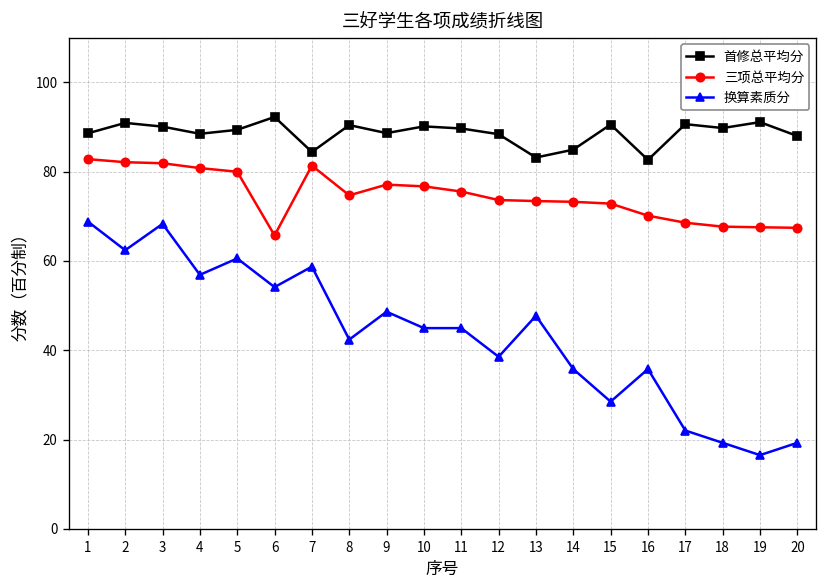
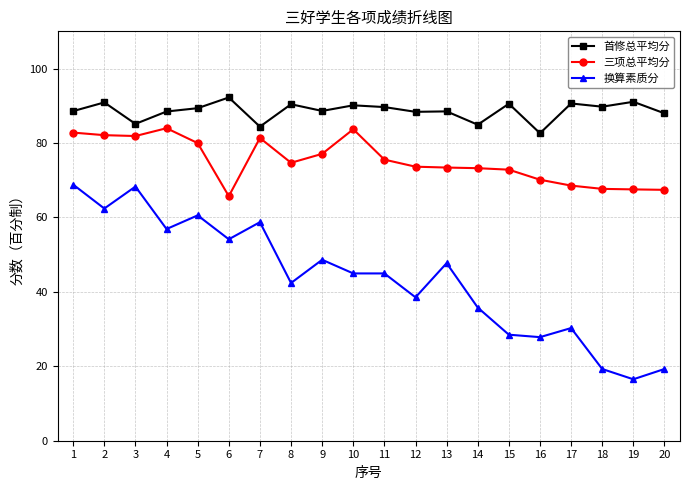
首修总平均分, 3: 90 -> 85
三项总平均分, 4: 81 -> 84
三项总平均分, 10: 77 -> 84
首修总平均分, 13: 83 -> 88
换算素质分, 16: 36 -> 28
换算素质分, 17: 22 -> 30
